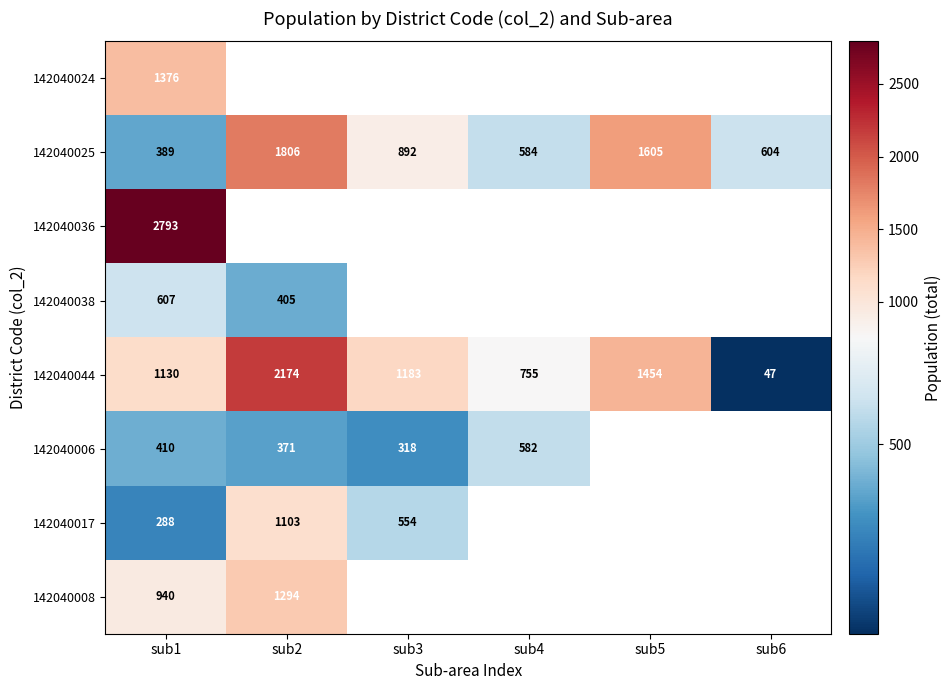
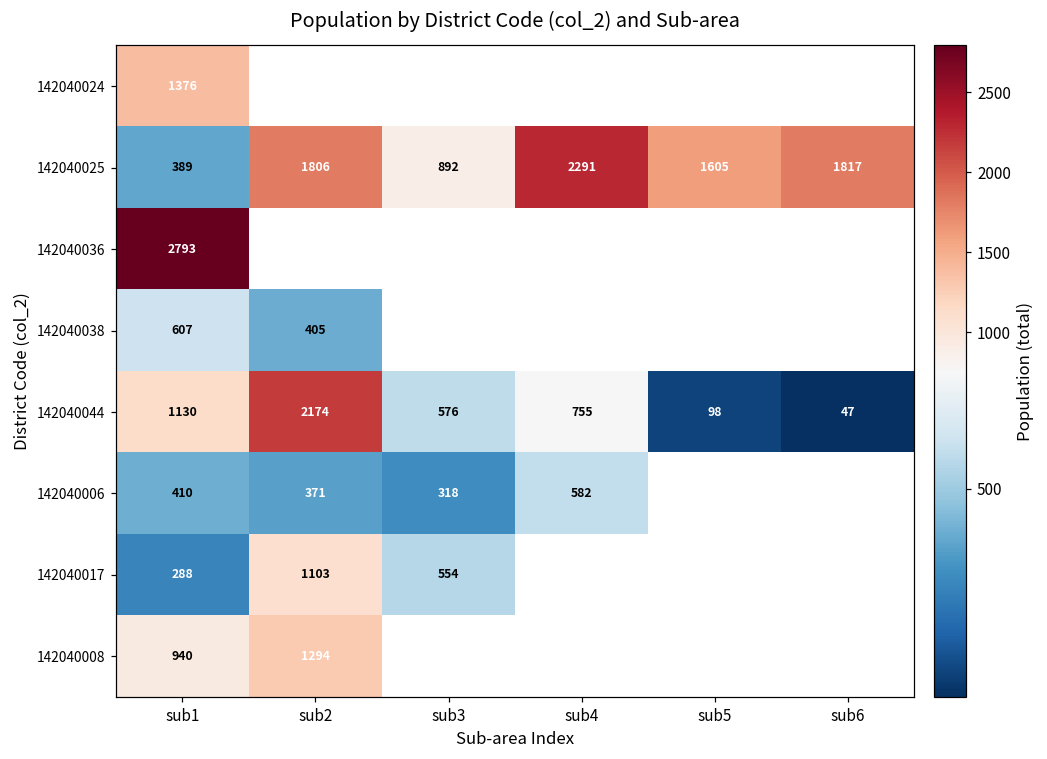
142040025, sub4: 584 -> 2291
142040025, sub6: 604 -> 1817
142040044, sub3: 1183 -> 576
142040044, sub5: 1454 -> 98
